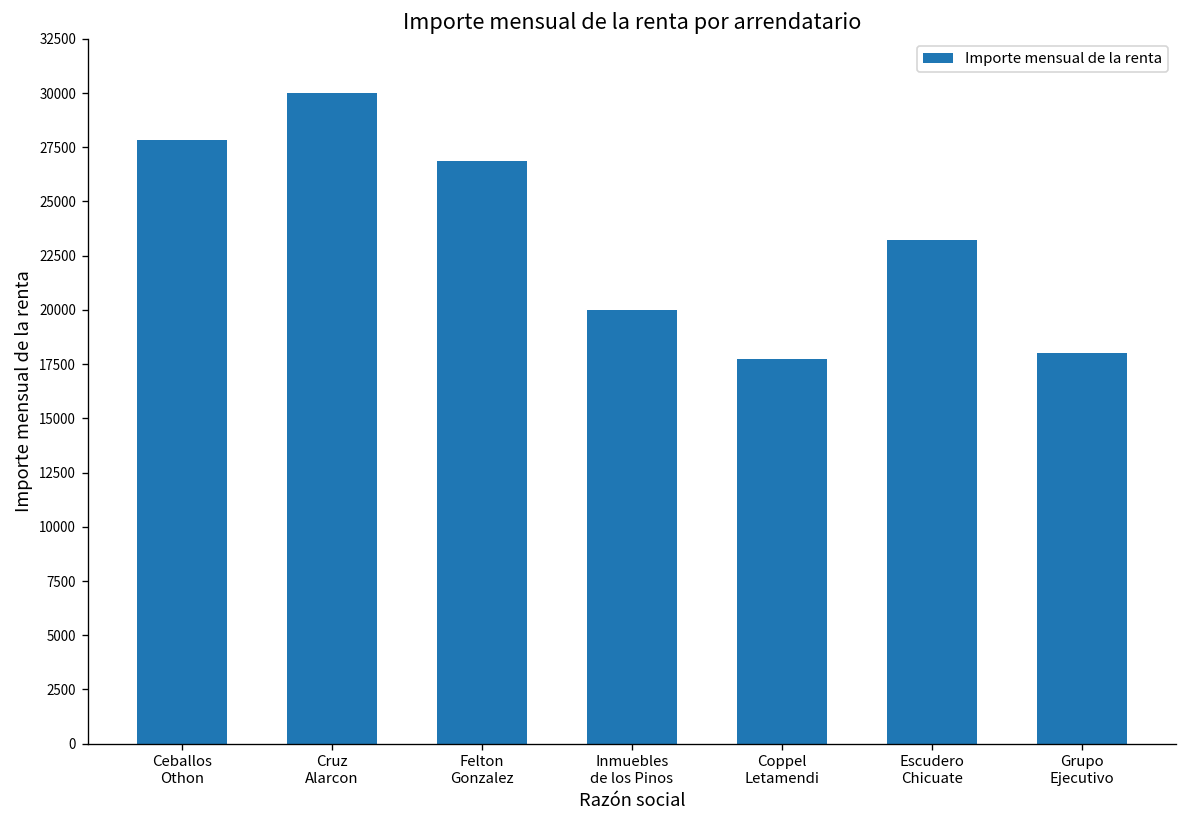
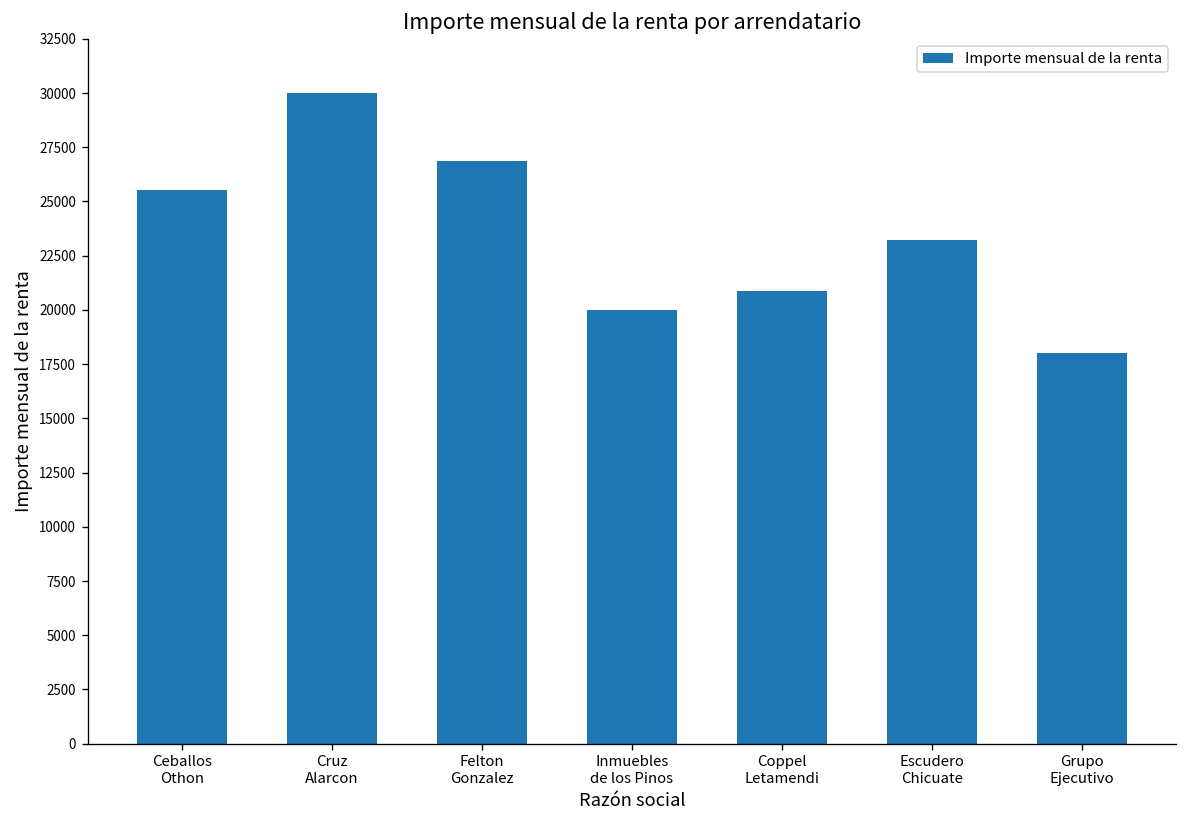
Ceballos Othon: 27800 -> 25500
Coppel Letamendi: 17700 -> 20900
